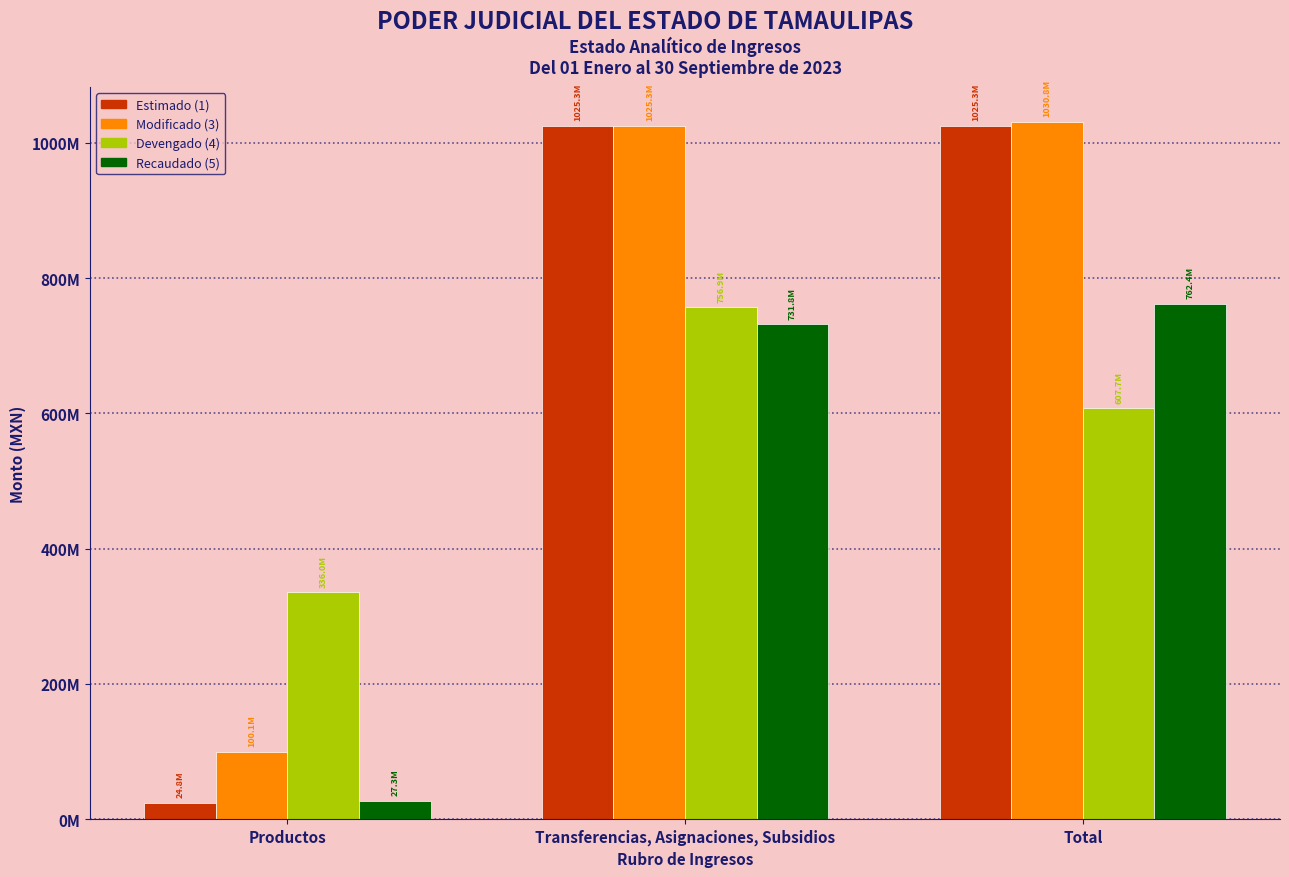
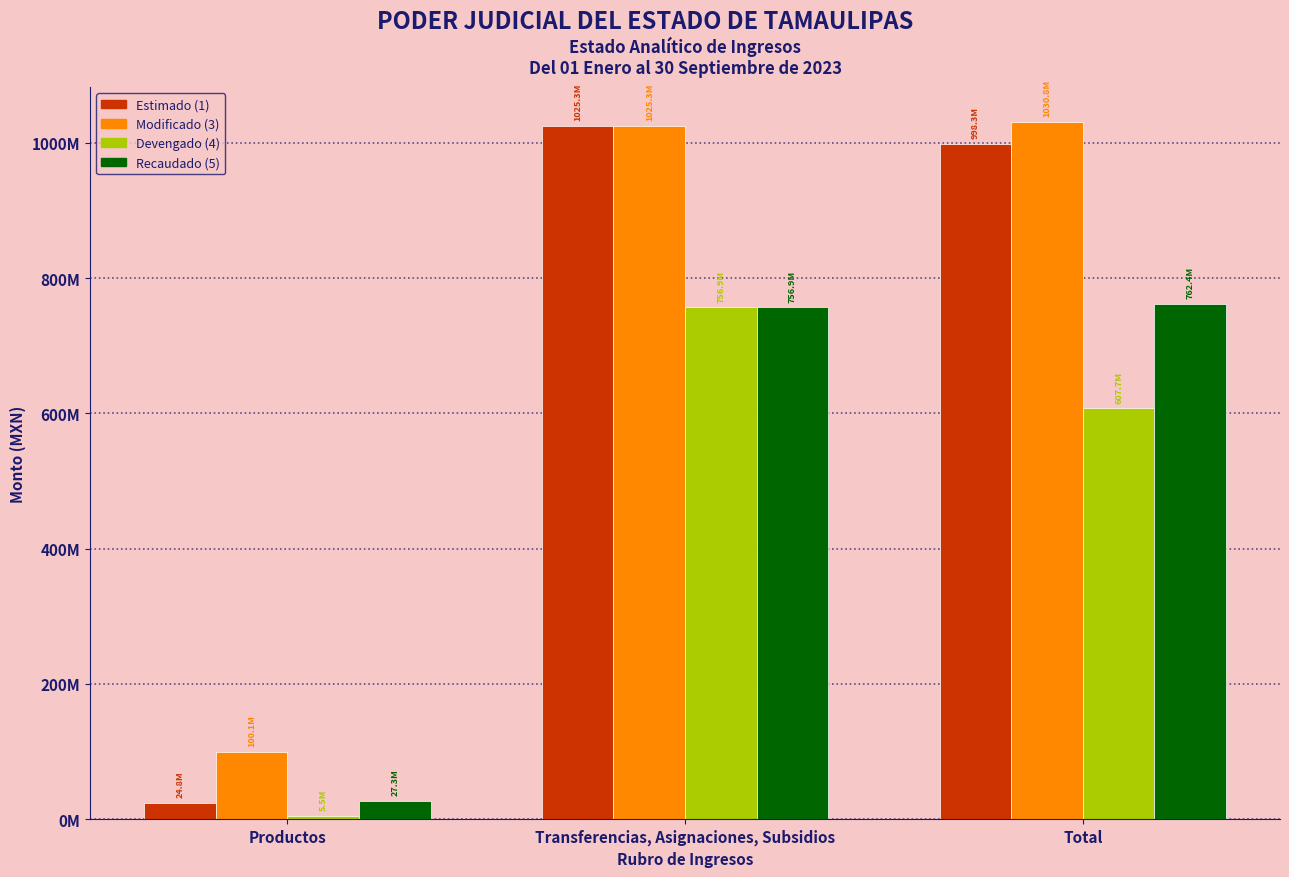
Devengado (4), Productos: 336.0M -> 5.5M
Recaudado (5), Transferencias, Asignaciones, Subsidios: 731.8M -> 756.9M
Estimado (1), Total: 1025.3M -> 998.3M
